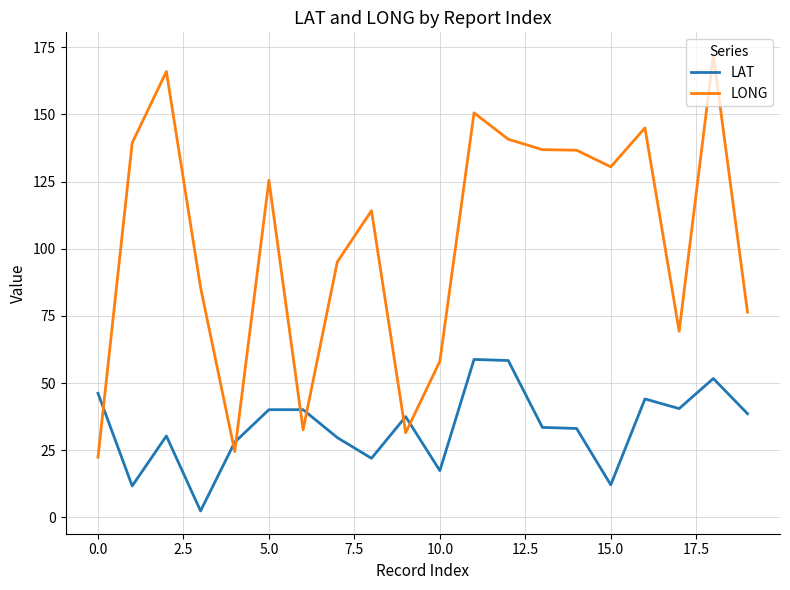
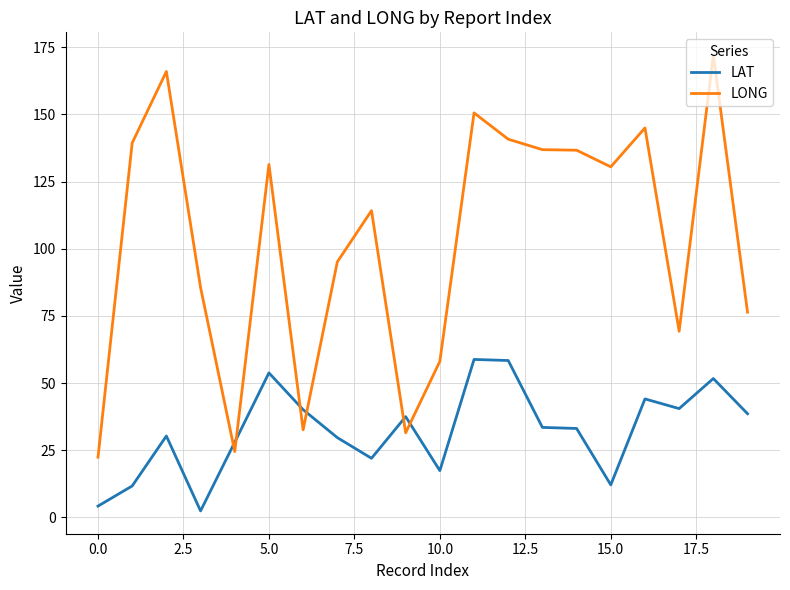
LAT, 0.0: 46 -> 4
LAT, 5.0: 40 -> 54
LONG, 5.0: 126 -> 131
